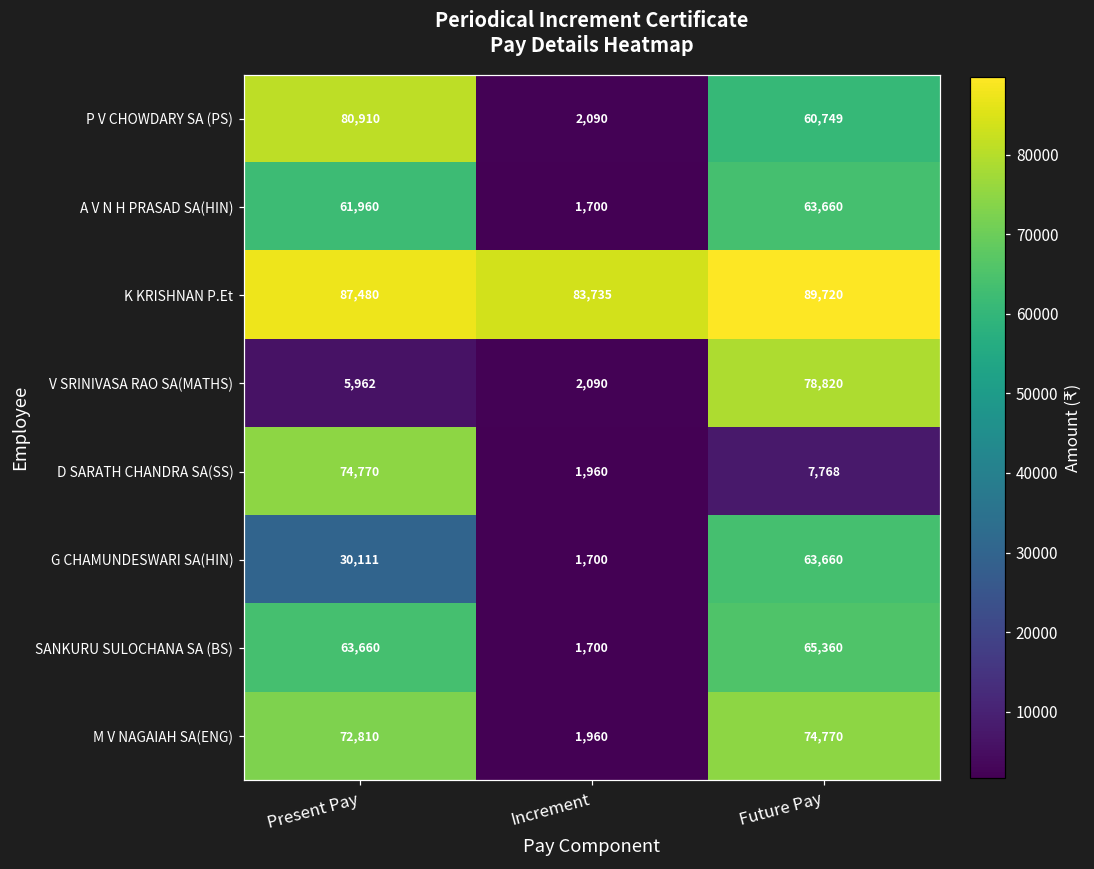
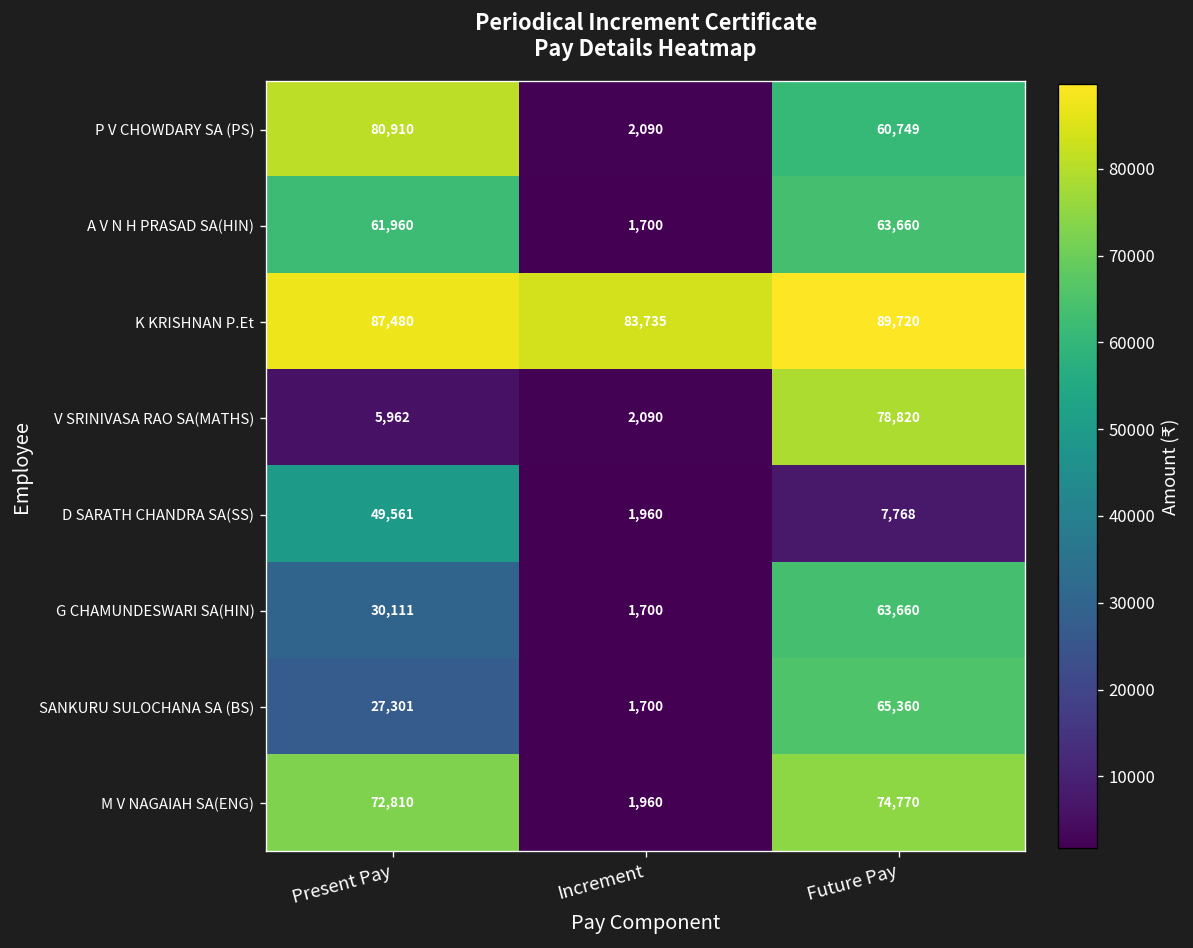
D SARATH CHANDRA SA(SS), Present Pay: 74,770 -> 49,561
SANKURU SULOCHANA SA (BS), Present Pay: 63,660 -> 27,301
